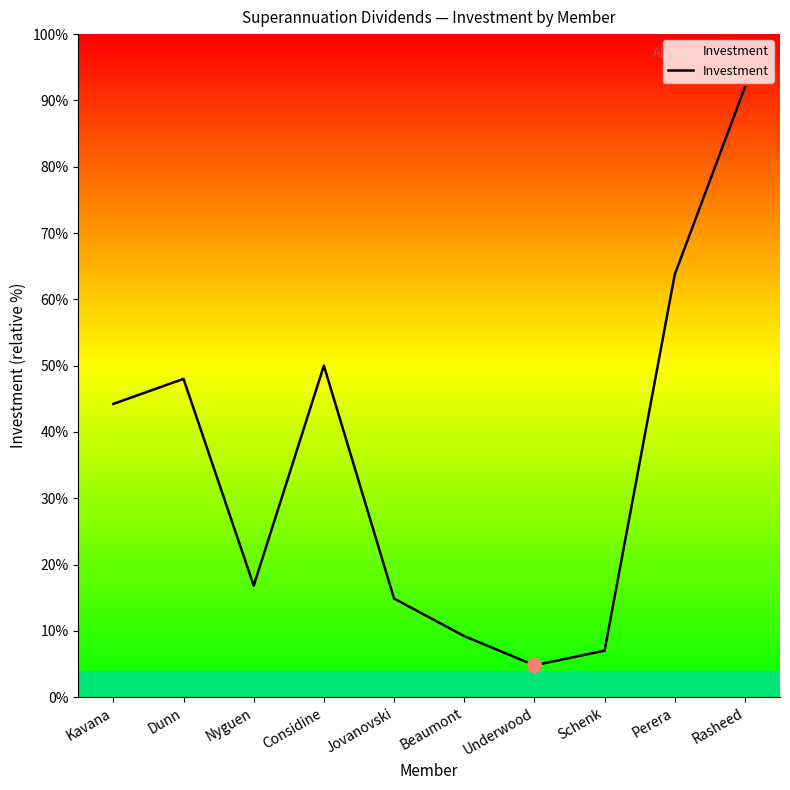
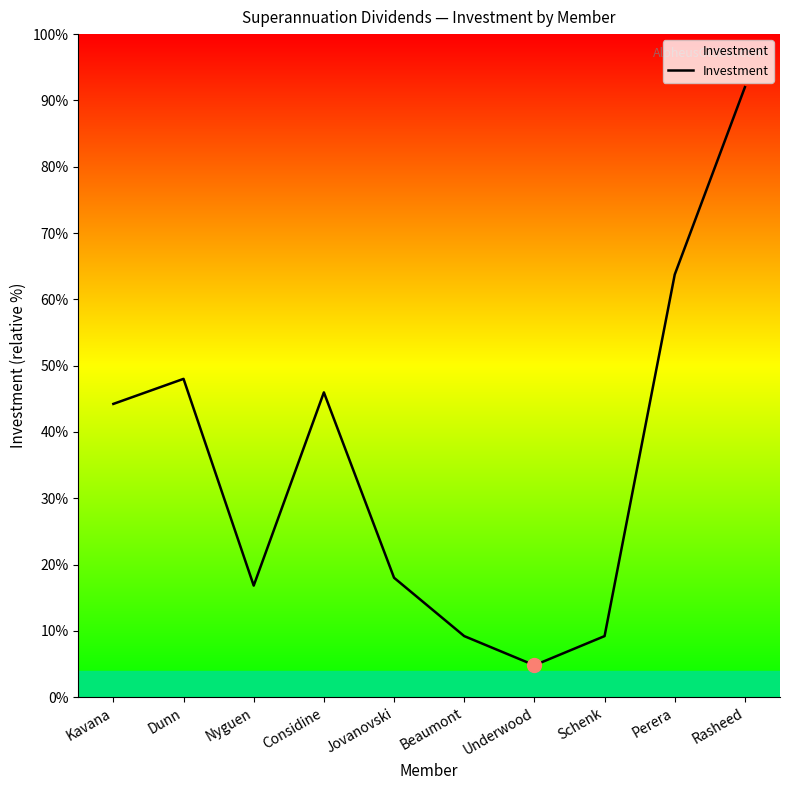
Investment, Considine: 50% -> 46%
Investment, Jovanovski: 15% -> 18%
Investment, Schenk: 7% -> 9%
